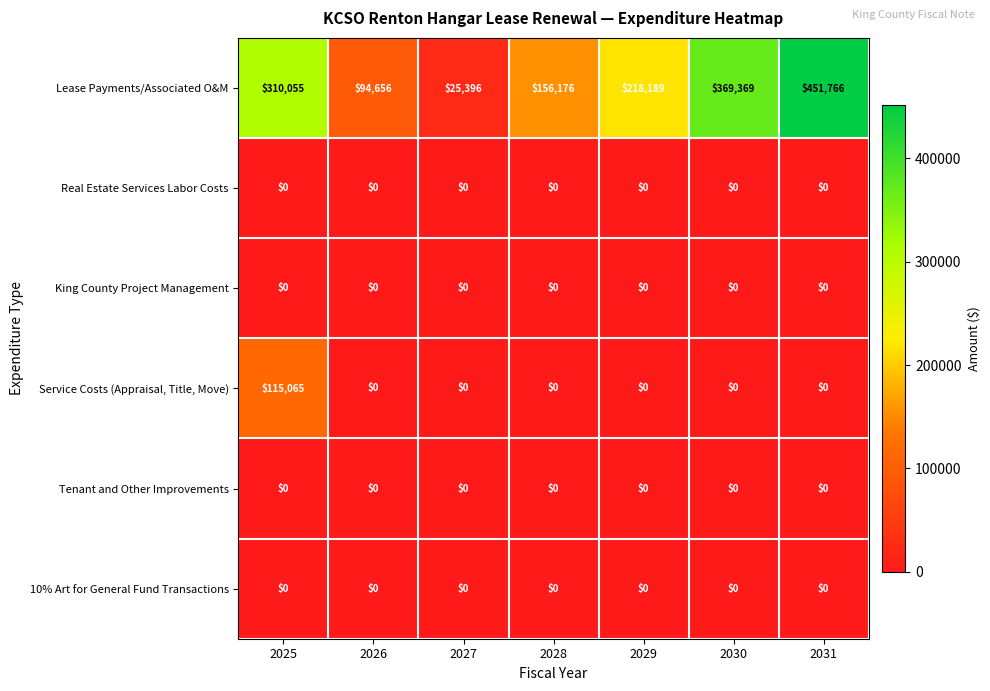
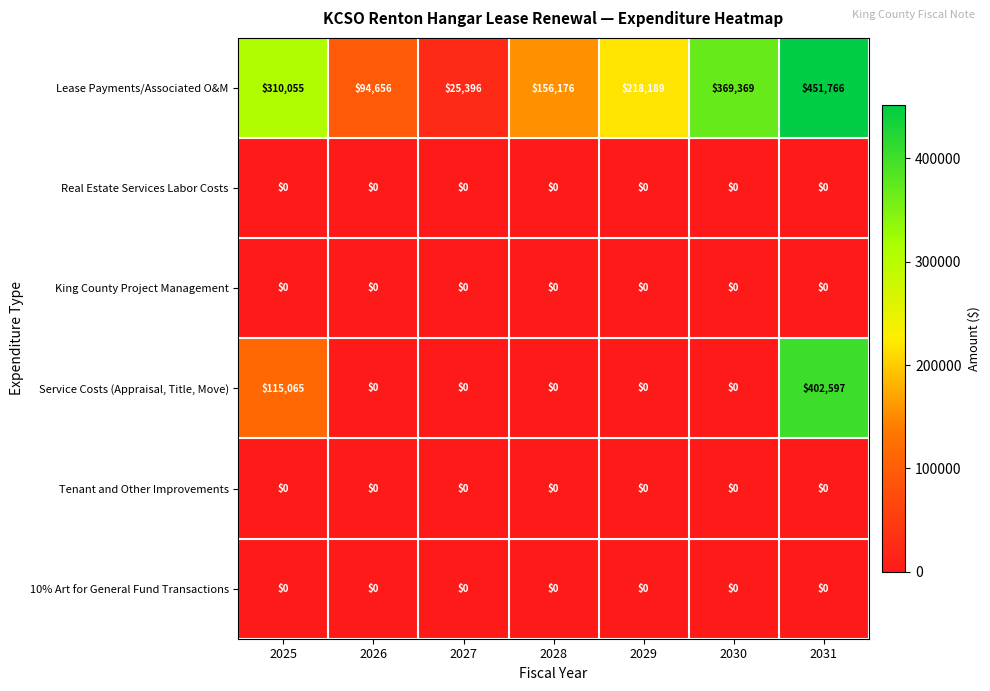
Service Costs (Appraisal, Title, Move), 2031: $0 -> $402,597
